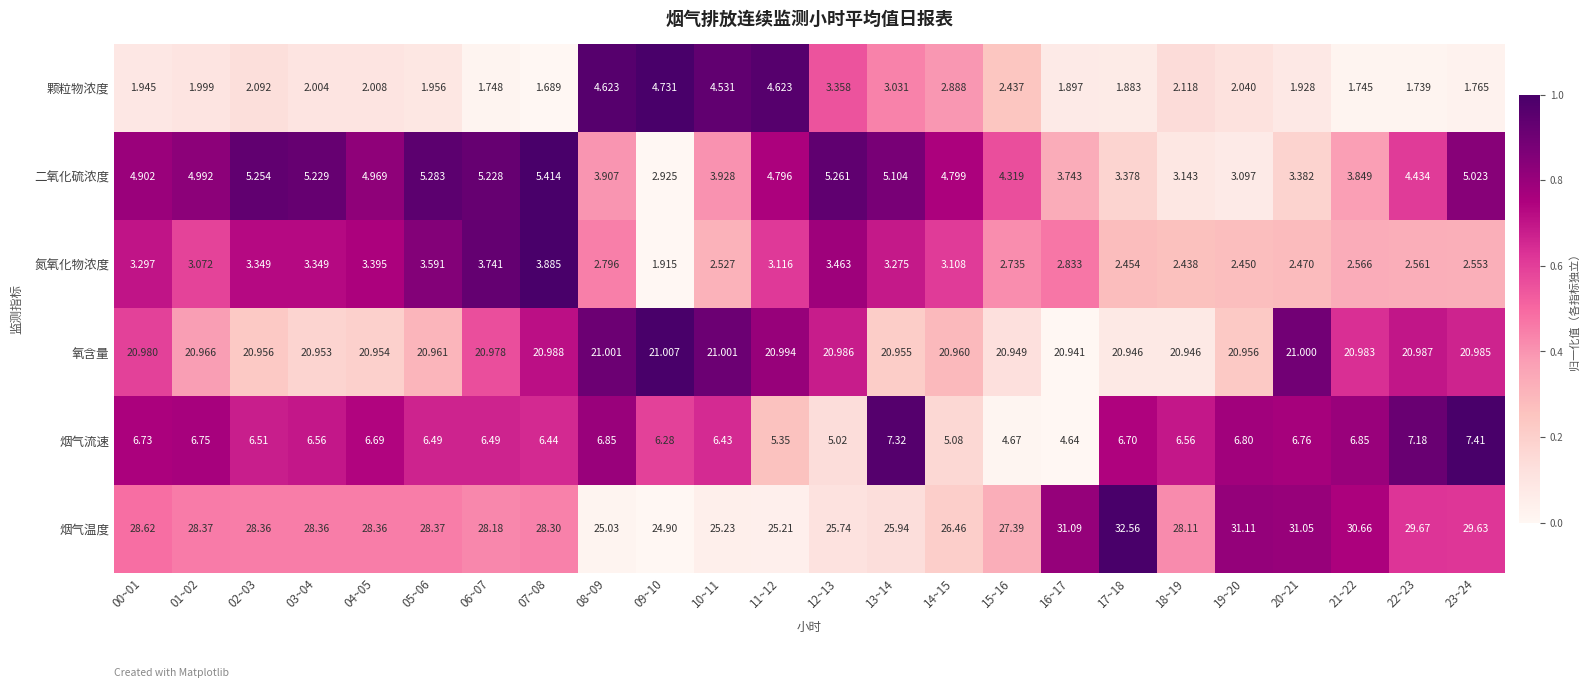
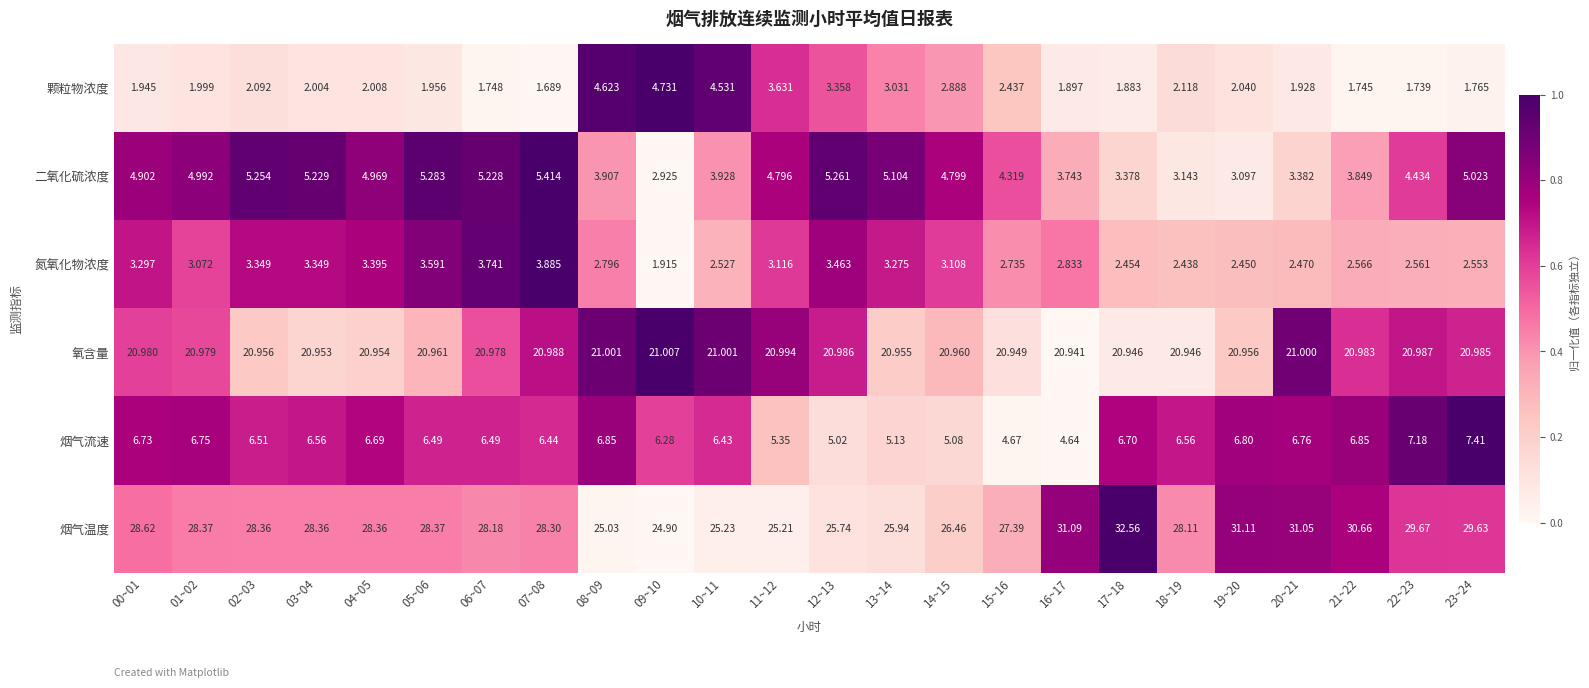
颗粒物浓度, 11~12: 4.623 -> 3.631
氧含量, 01~02: 20.966 -> 20.979
烟气流速, 13~14: 7.32 -> 5.13
